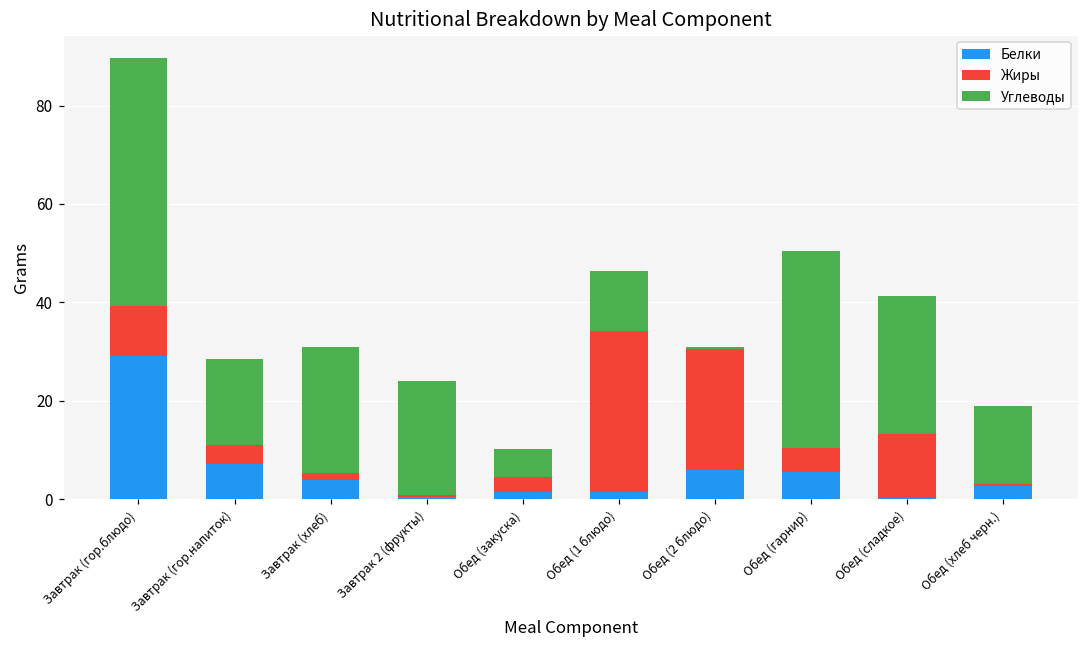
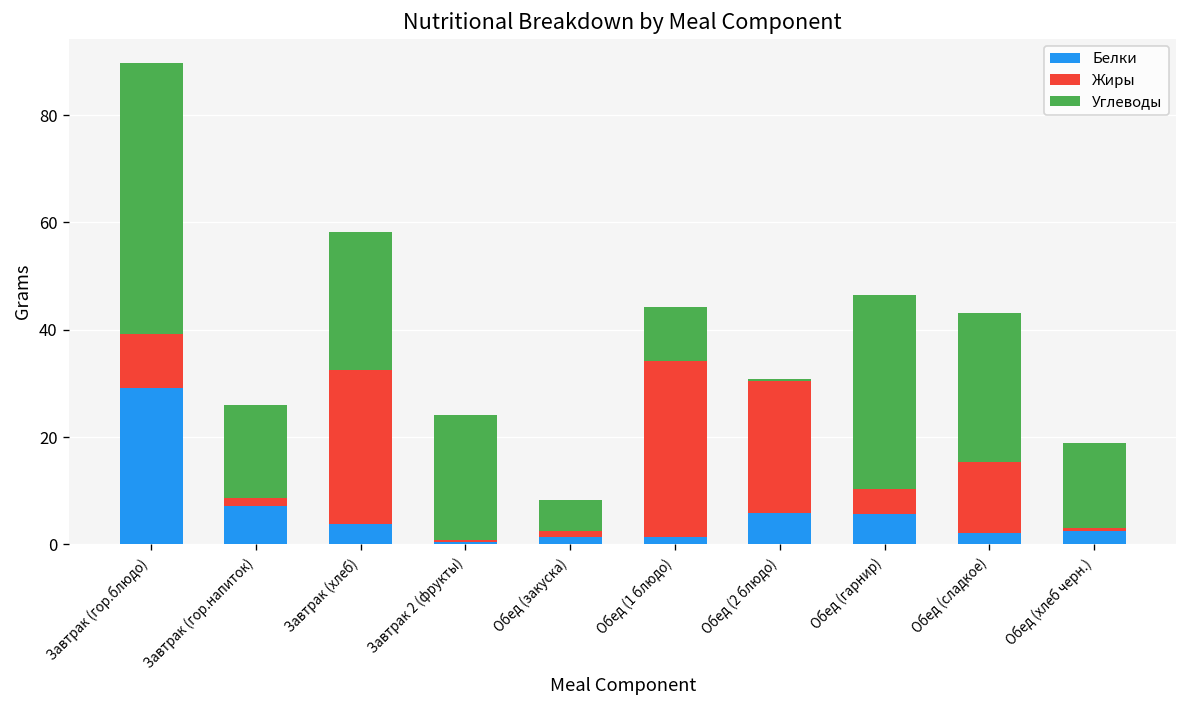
Жиры, Завтрак (гор.напиток): 4 -> 2
Жиры, Завтрак (хлеб): 2 -> 29
Жиры, Обед (закуска): 3 -> 1
Углеводы, Обед (1 блюдо): 12 -> 10
Углеводы, Обед (гарнир): 40 -> 36
Белки, Обед (сладкое): 0 -> 2
